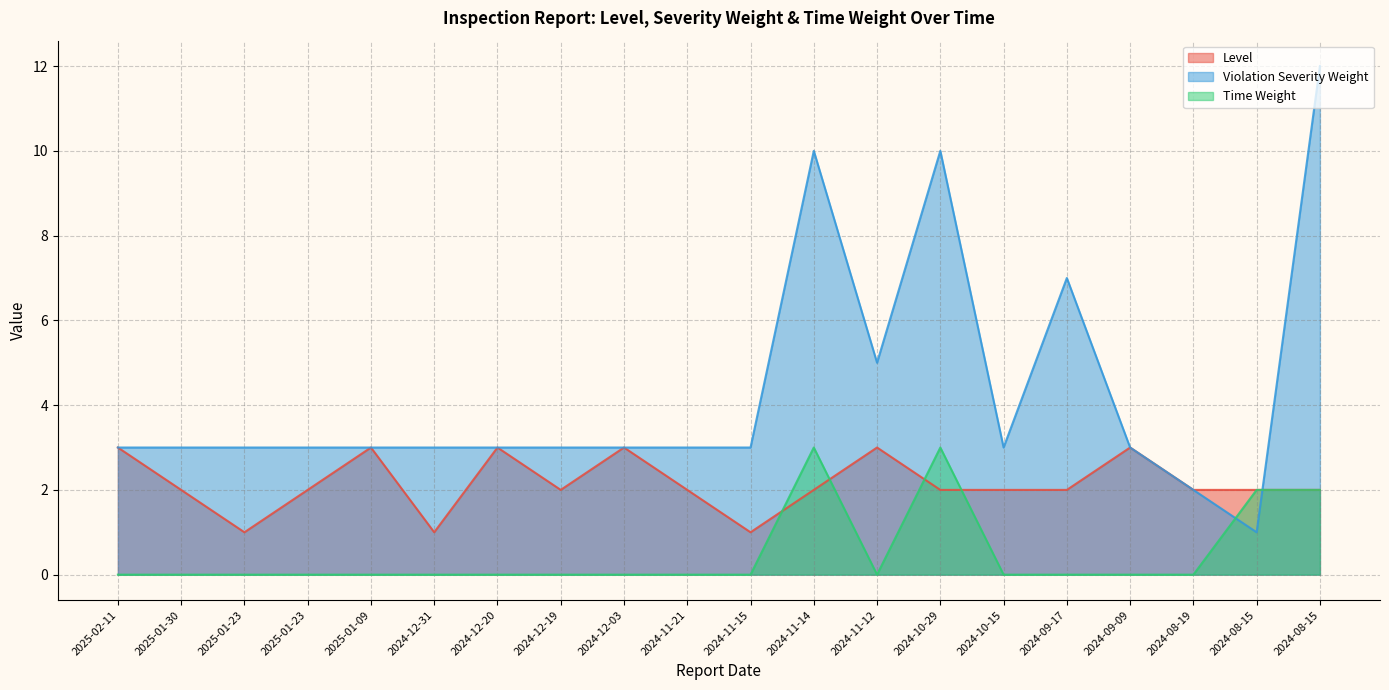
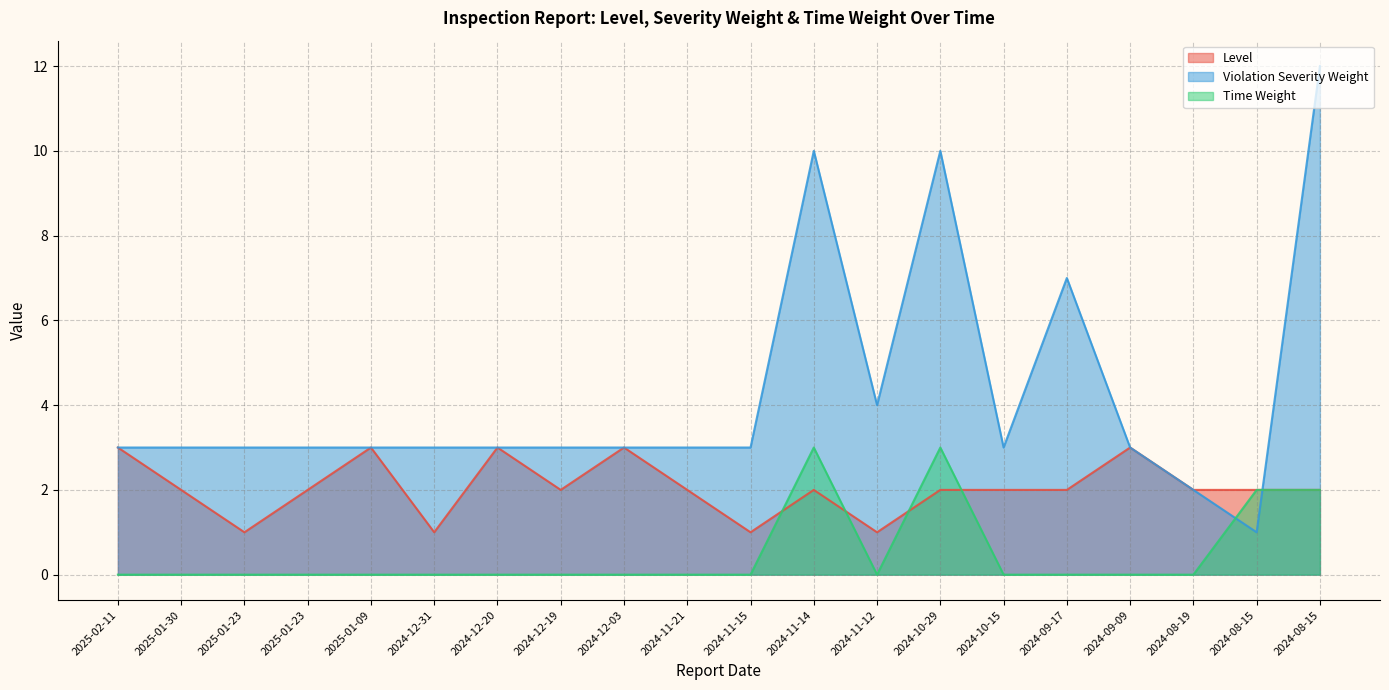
Level, 2024-11-12: 3 -> 1
Violation Severity Weight, 2024-11-12: 5 -> 4
